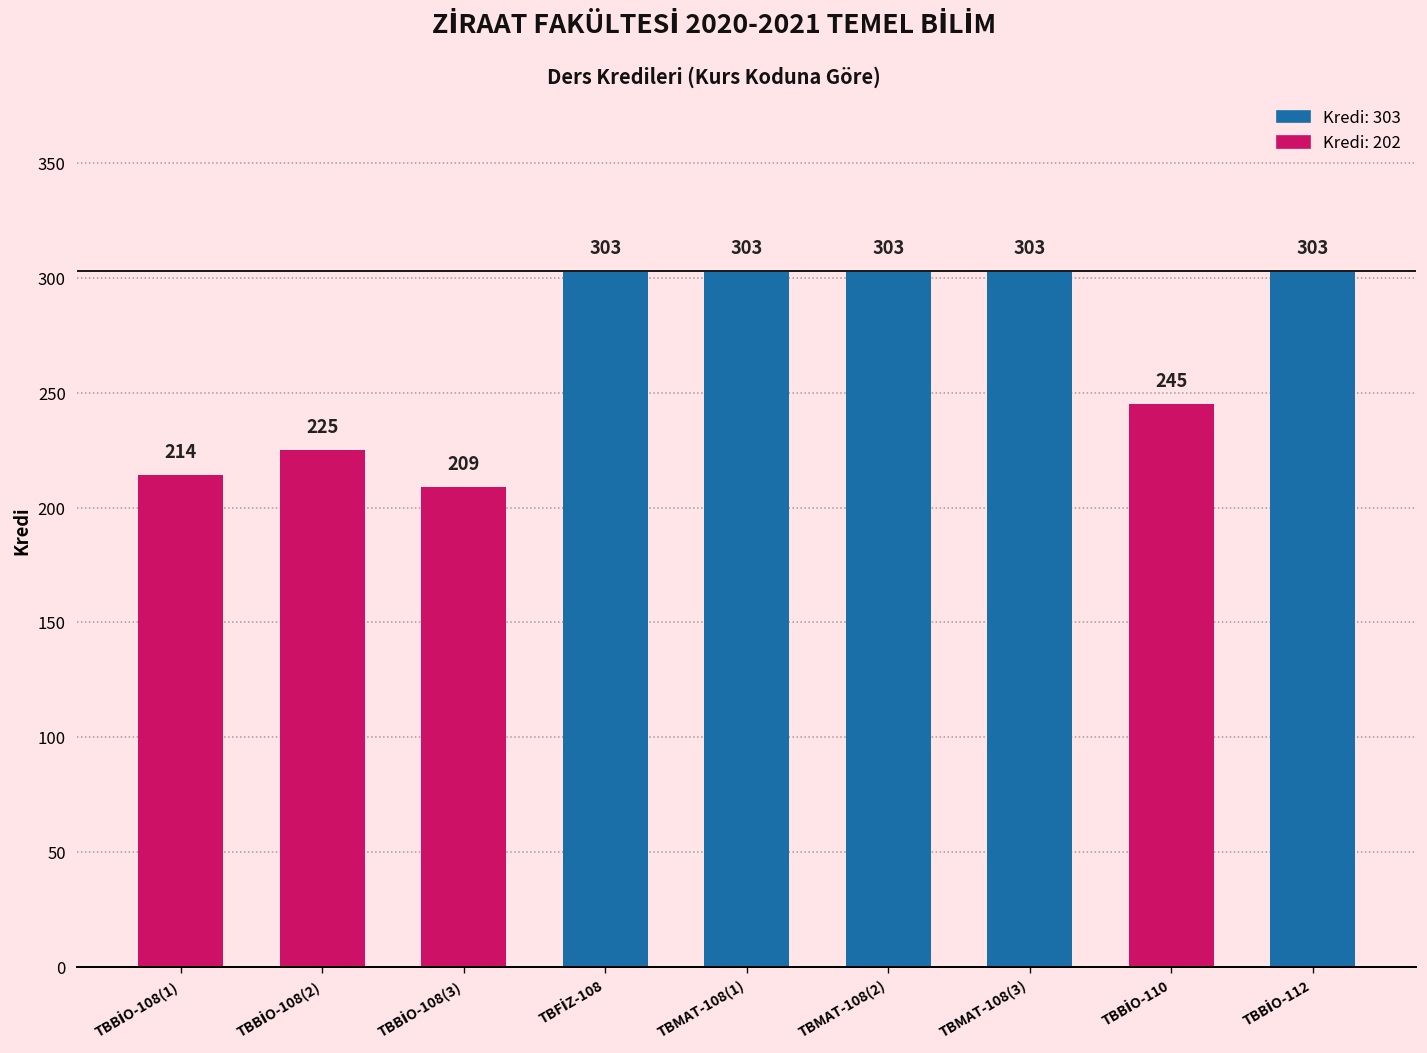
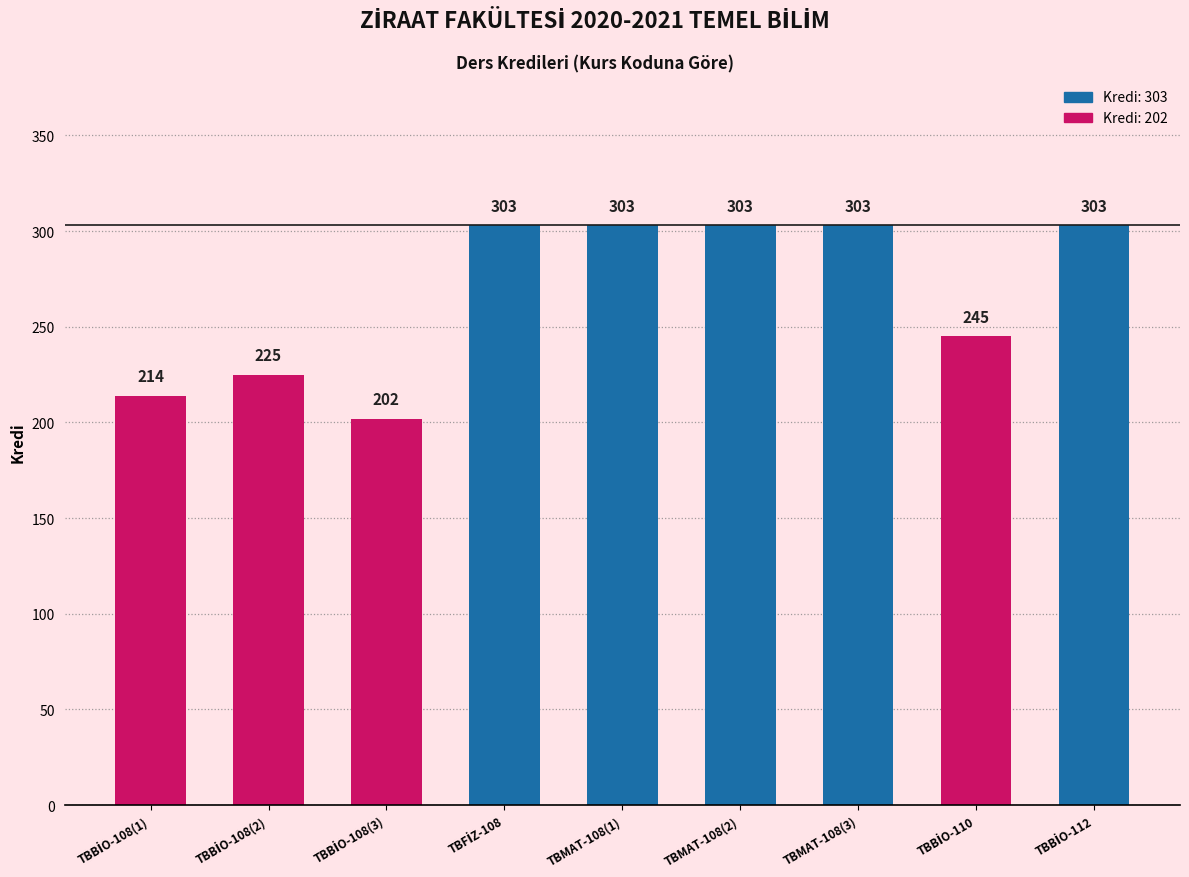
TBBİO-108(3): 209 -> 202
